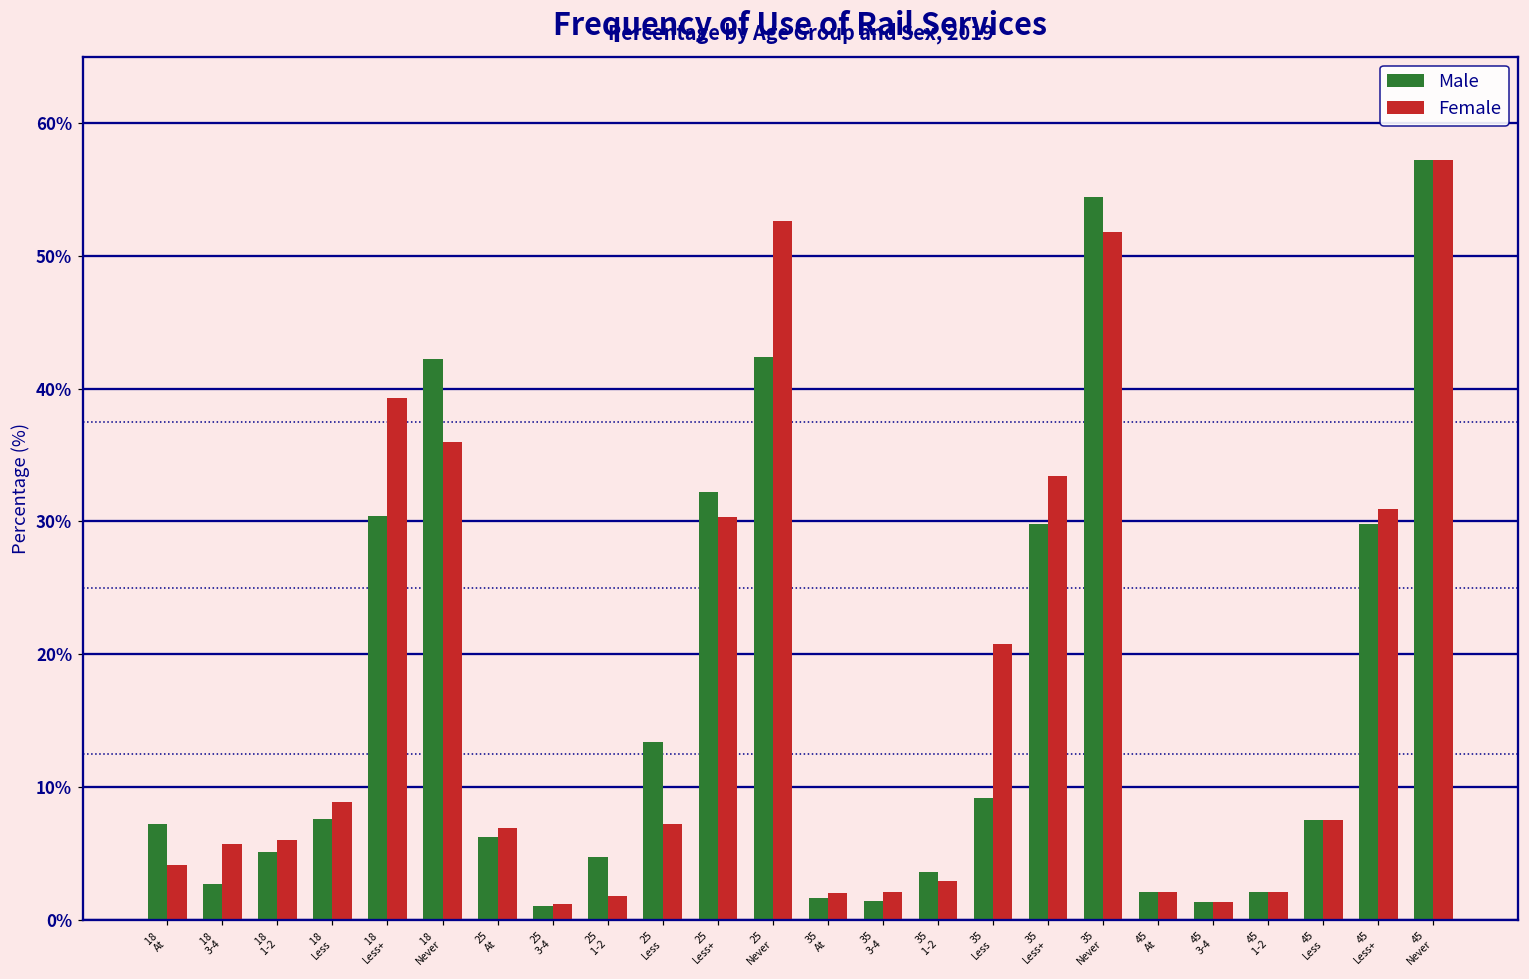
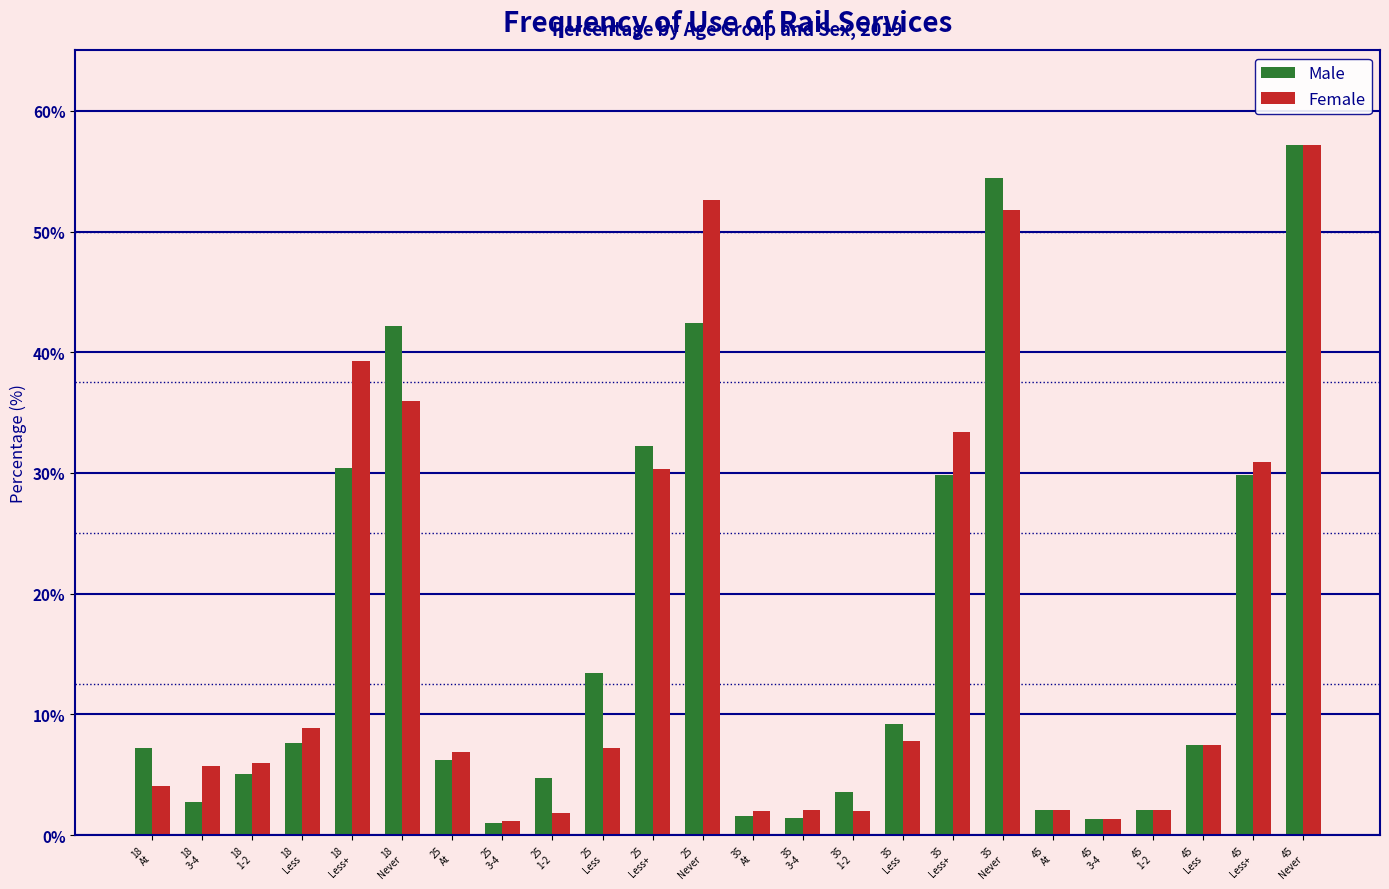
Female, 35 1-2: 2.9% -> 2.0%
Female, 35 Less: 20.8% -> 7.8%
